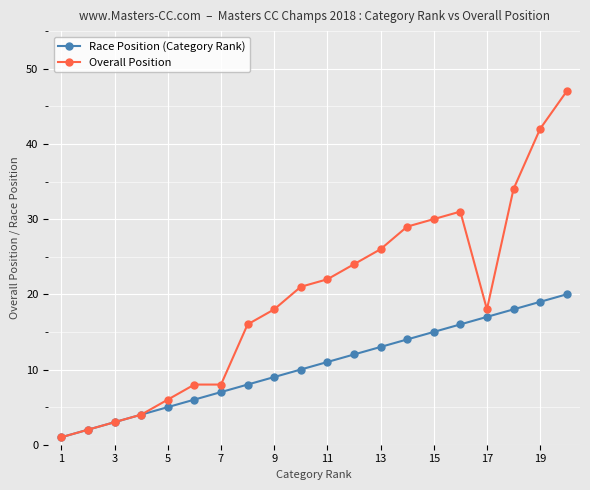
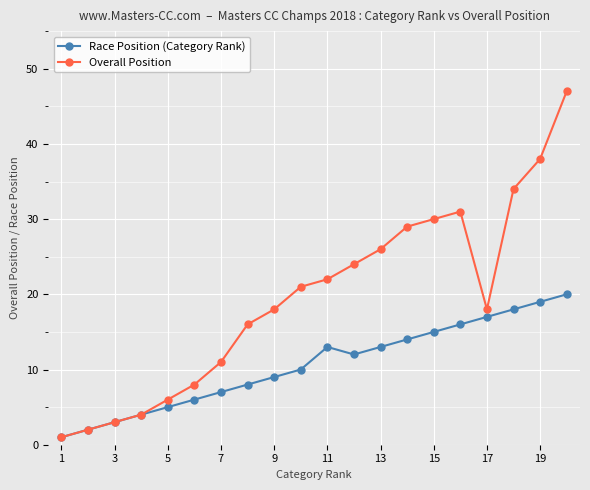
Overall Position, 7: 8 -> 11
Race Position (Category Rank), 11: 11 -> 13
Overall Position, 19: 42 -> 38
